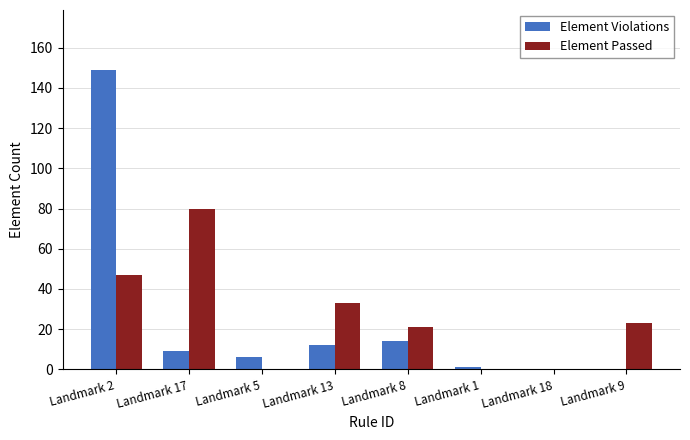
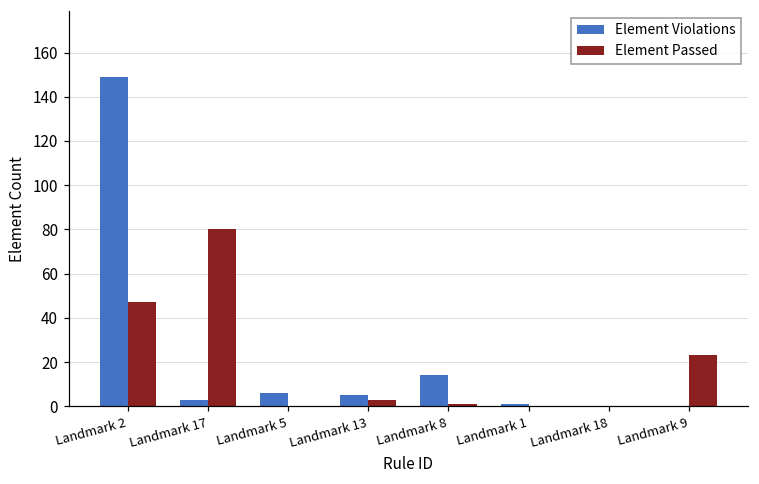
Element Violations, Landmark 17: 9 -> 3
Element Violations, Landmark 13: 12 -> 5
Element Passed, Landmark 13: 33 -> 3
Element Passed, Landmark 8: 21 -> 1
